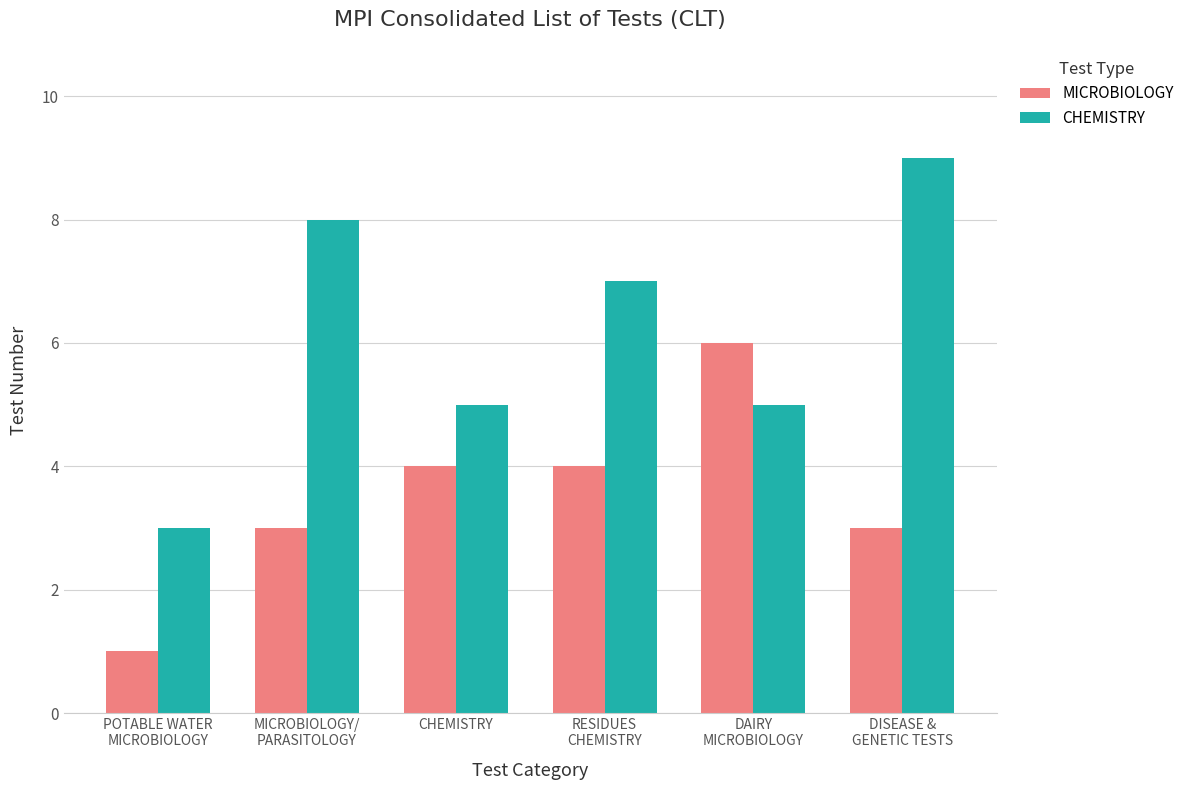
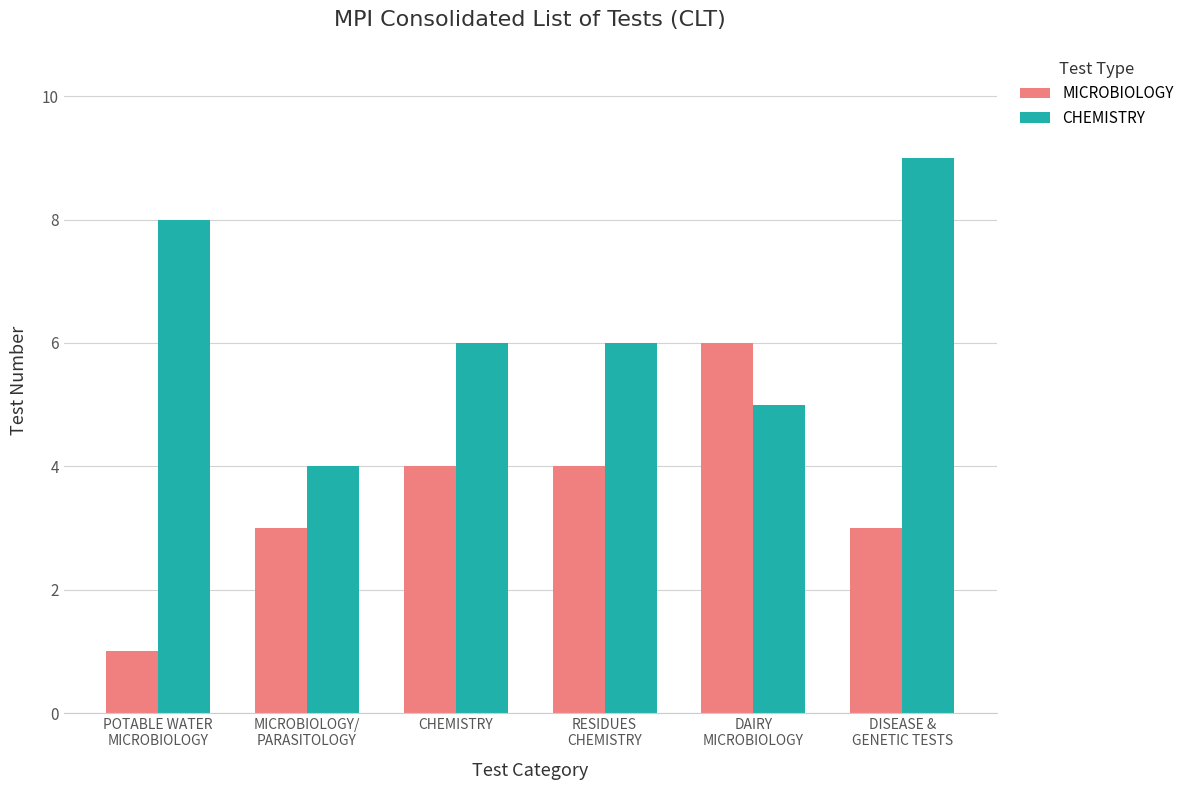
CHEMISTRY, POTABLE WATER MICROBIOLOGY: 3 -> 8
CHEMISTRY, MICROBIOLOGY/ PARASITOLOGY: 8 -> 4
CHEMISTRY, CHEMISTRY: 5 -> 6
CHEMISTRY, RESIDUES CHEMISTRY: 7 -> 6
